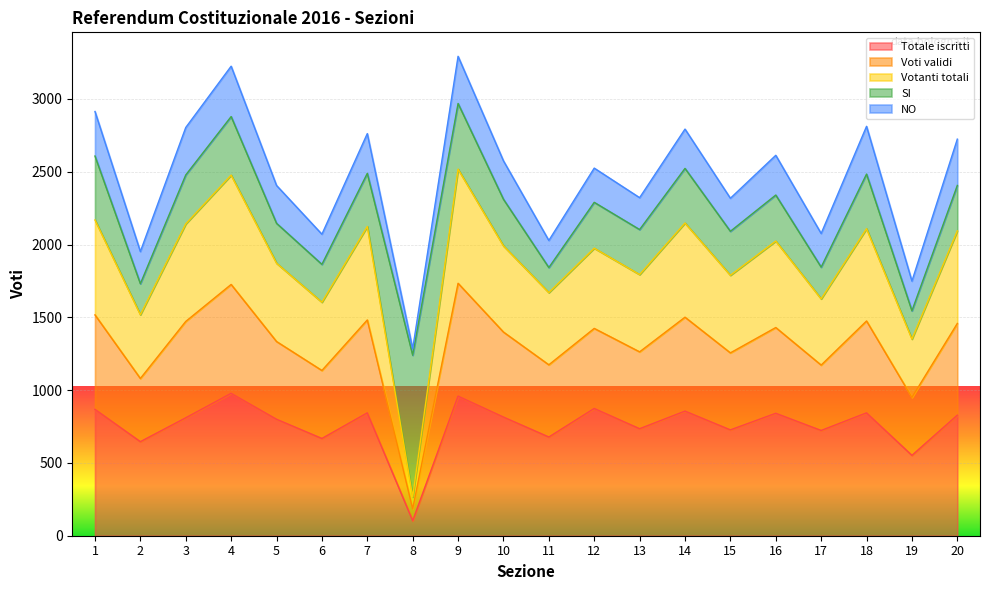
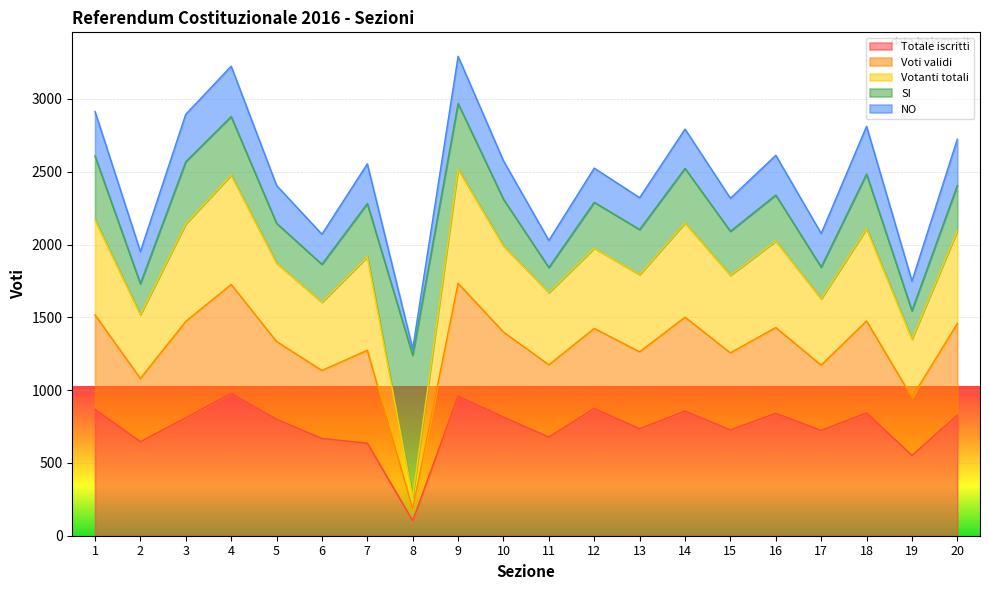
SI, 3: 340 -> 430
Totale iscritti, 7: 840 -> 640
